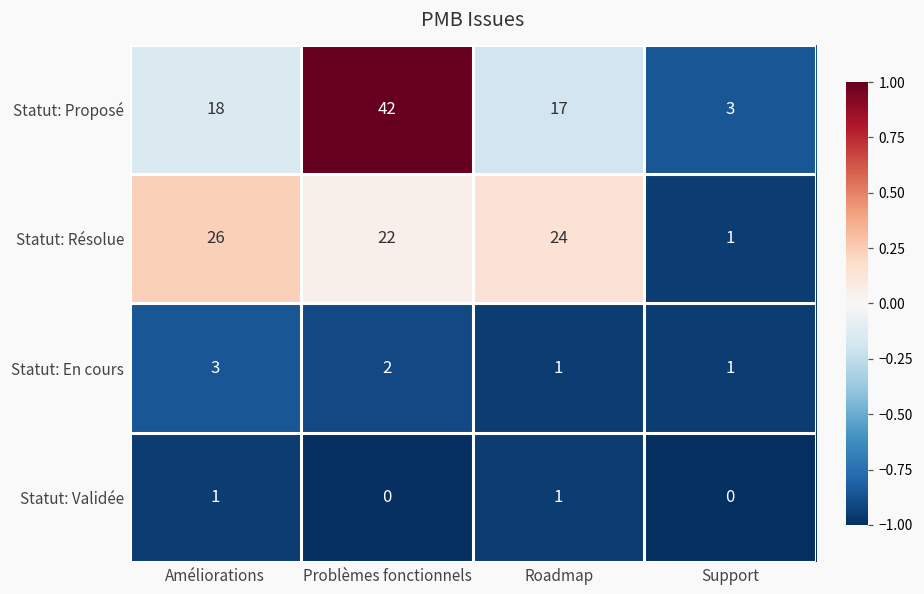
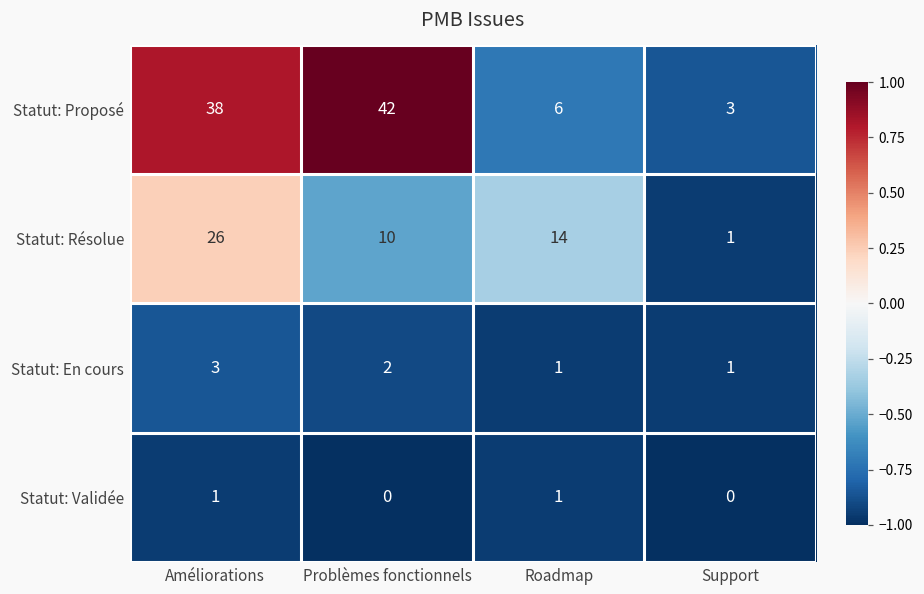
Statut: Proposé, Améliorations: 18 -> 38
Statut: Proposé, Roadmap: 17 -> 6
Statut: Résolue, Problèmes fonctionnels: 22 -> 10
Statut: Résolue, Roadmap: 24 -> 14
